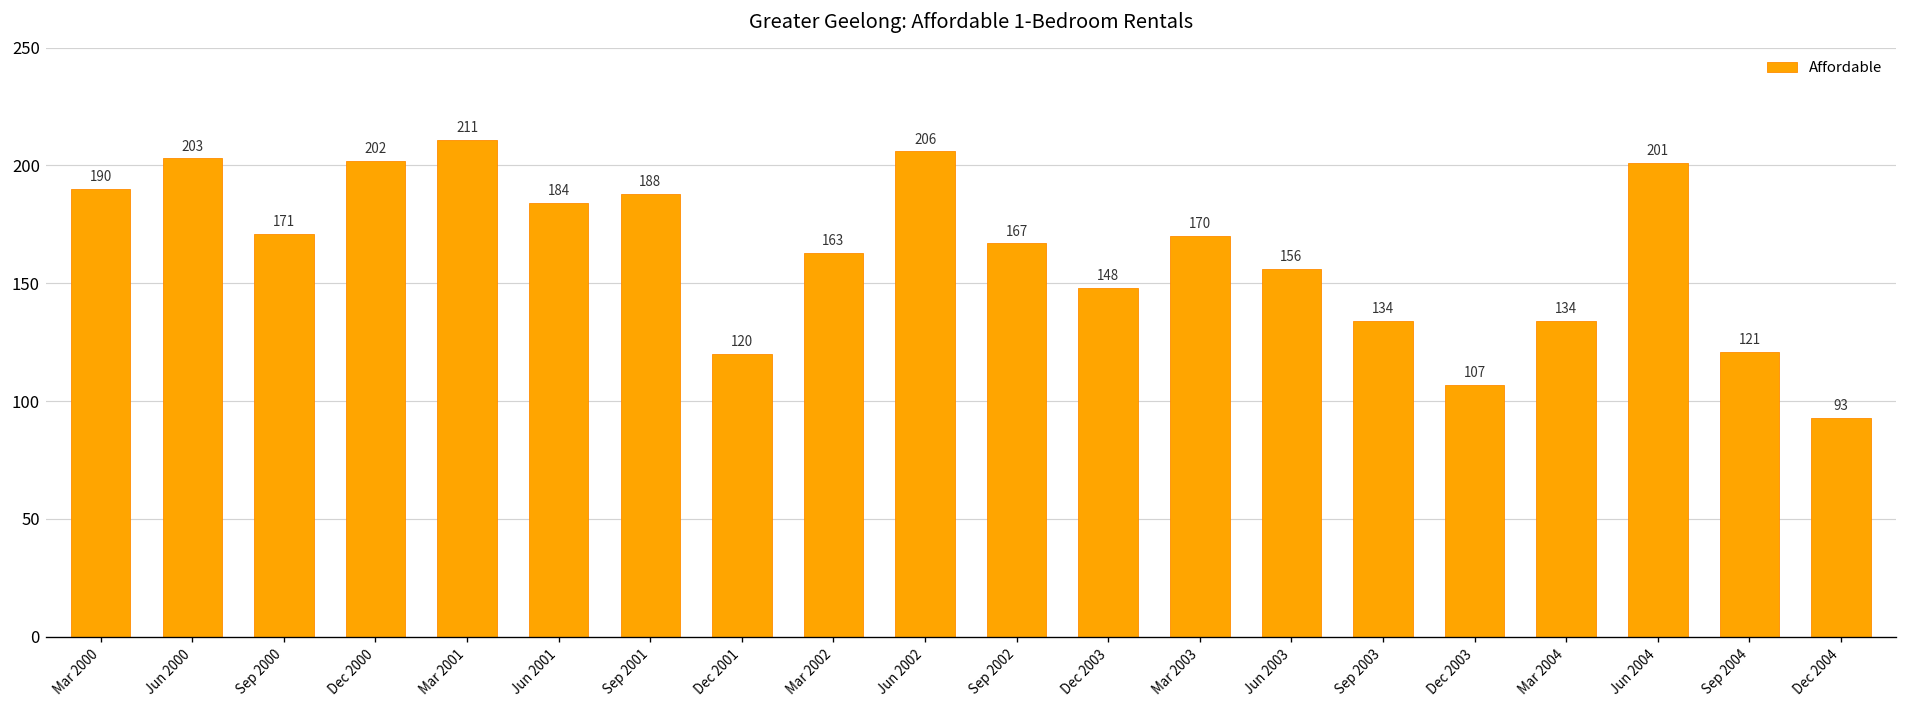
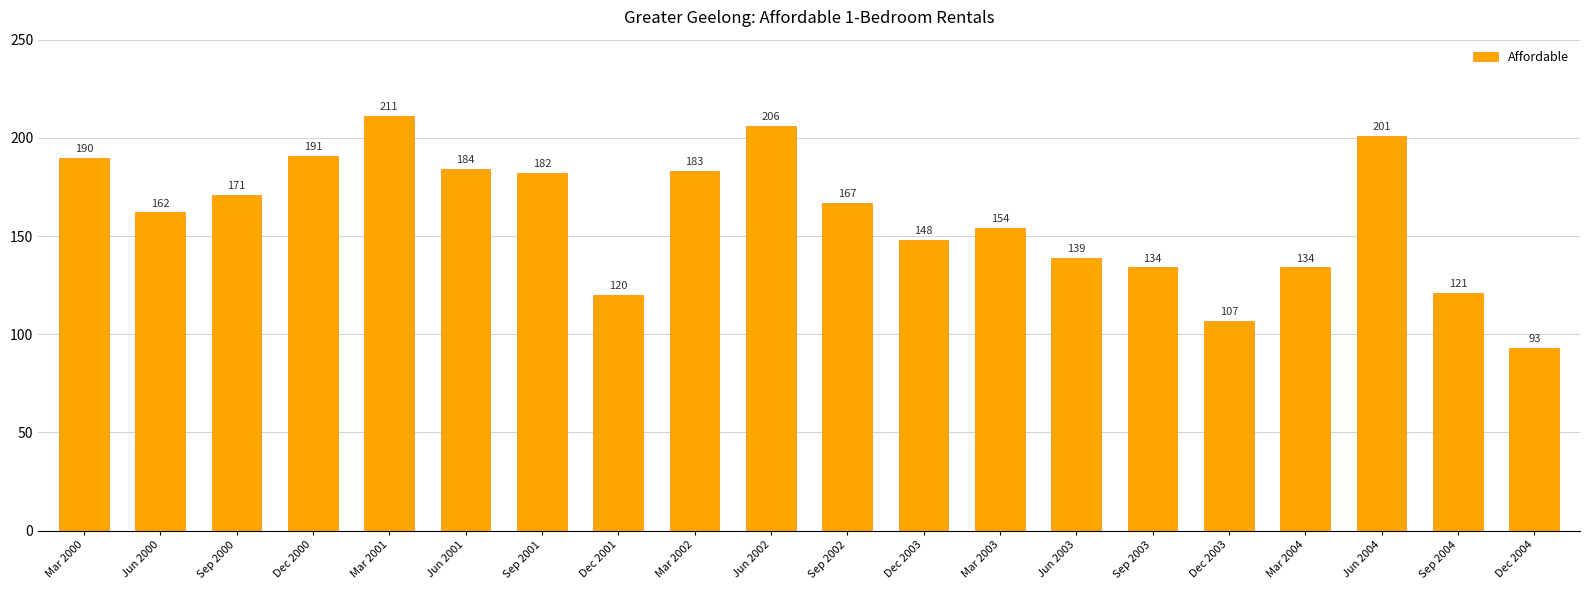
Jun 2000: 203 -> 162
Dec 2000: 202 -> 191
Sep 2001: 188 -> 182
Mar 2002: 163 -> 183
Mar 2003: 170 -> 154
Jun 2003: 156 -> 139
